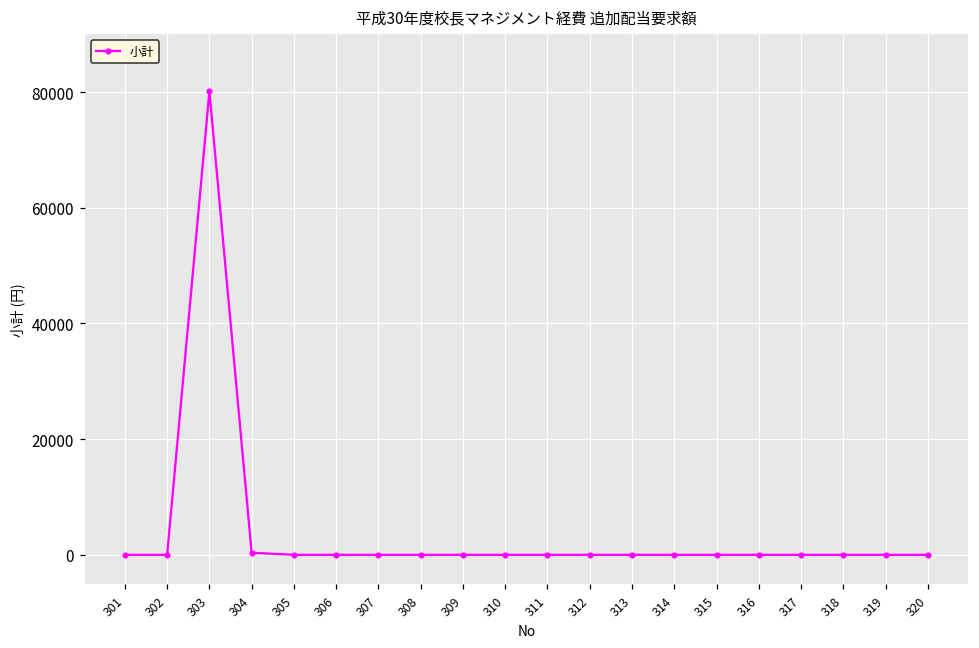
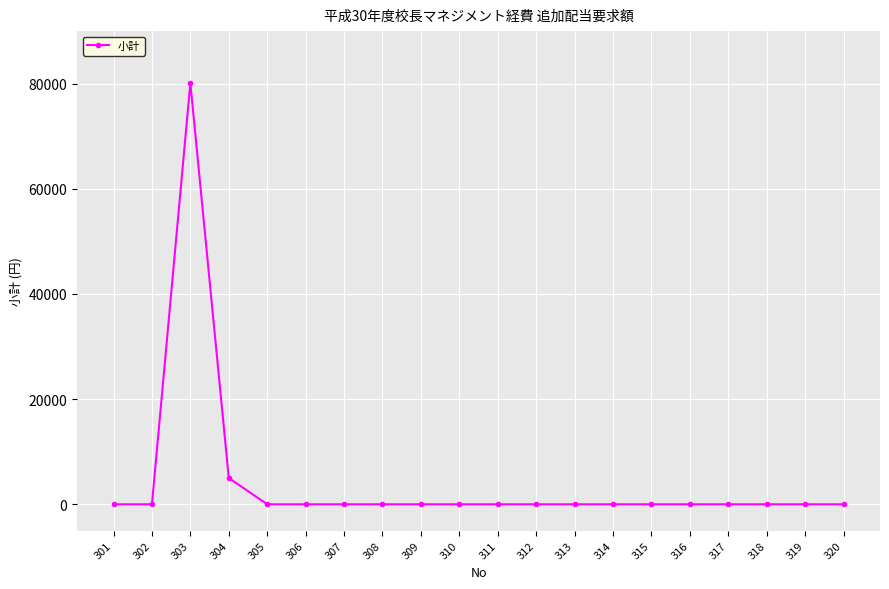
304: 0 -> 5000
